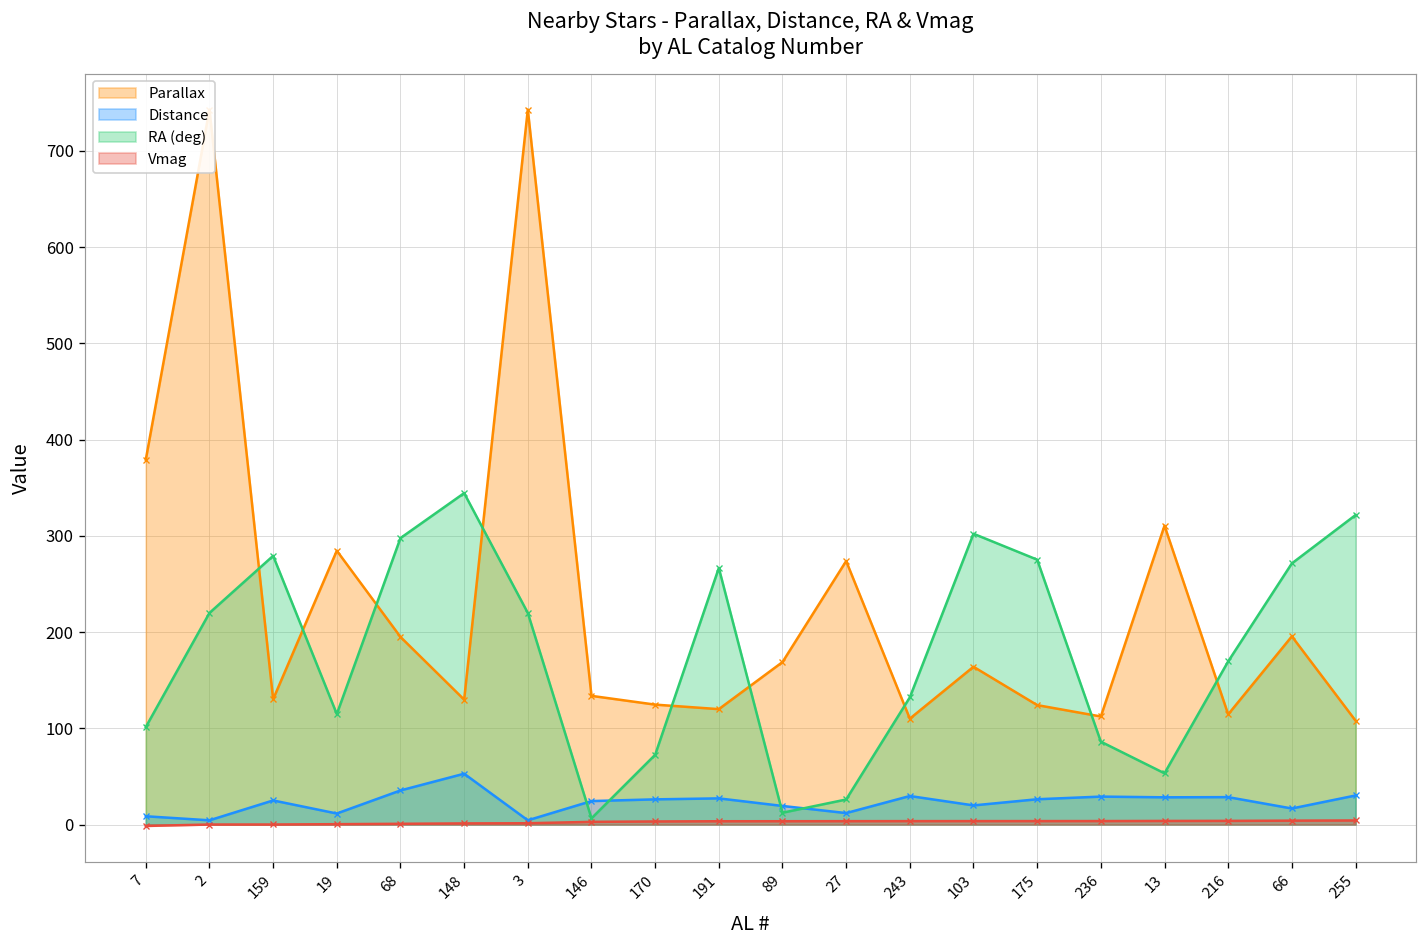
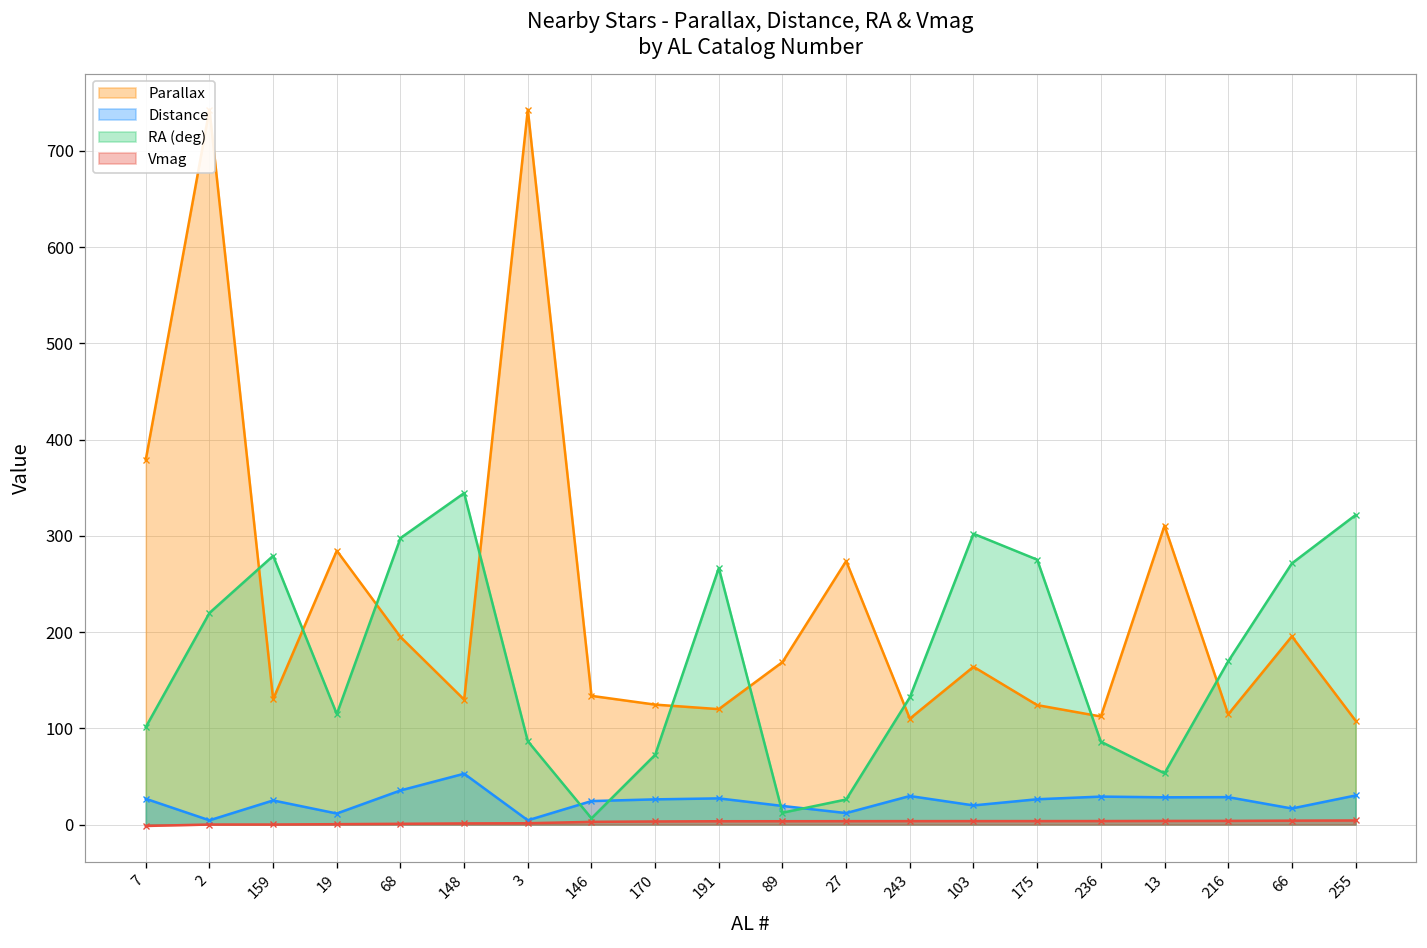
Distance, 7: 10 -> 30
RA (deg), 3: 220 -> 90
